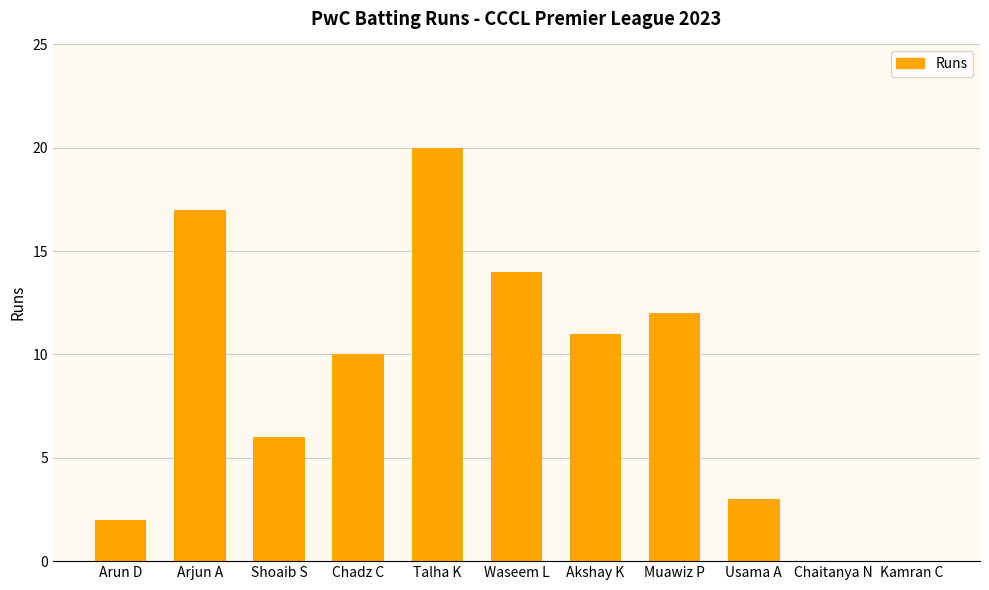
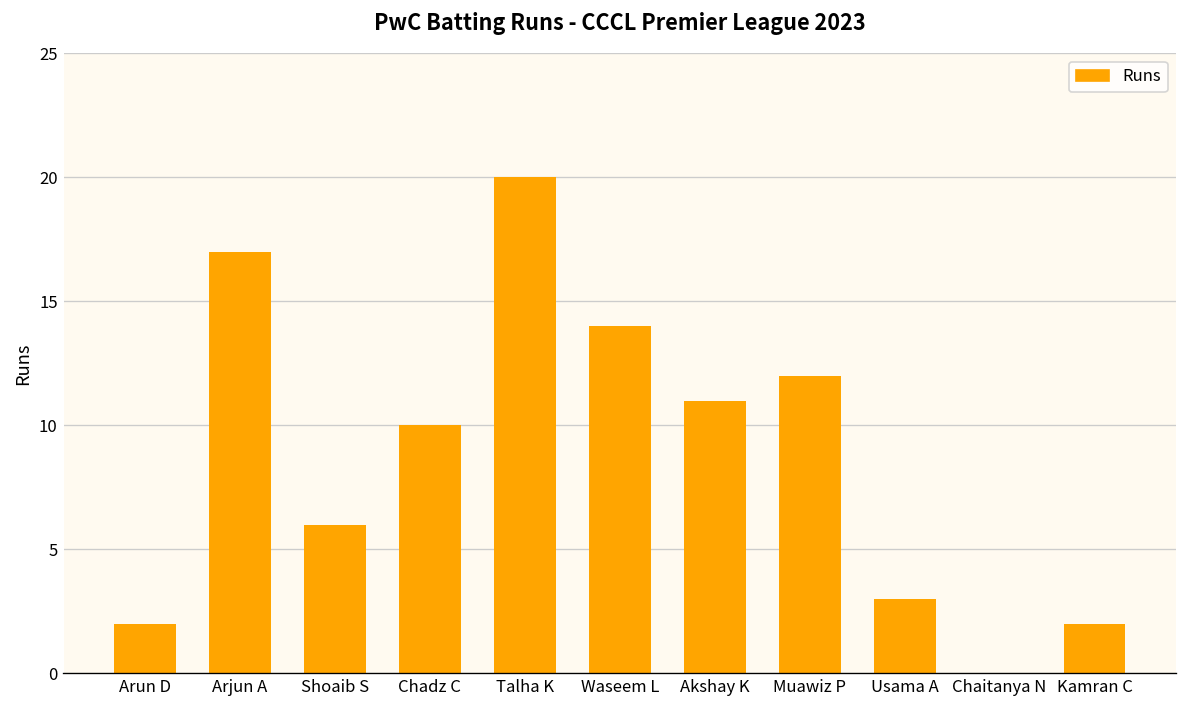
Kamran C: 0 -> 2
